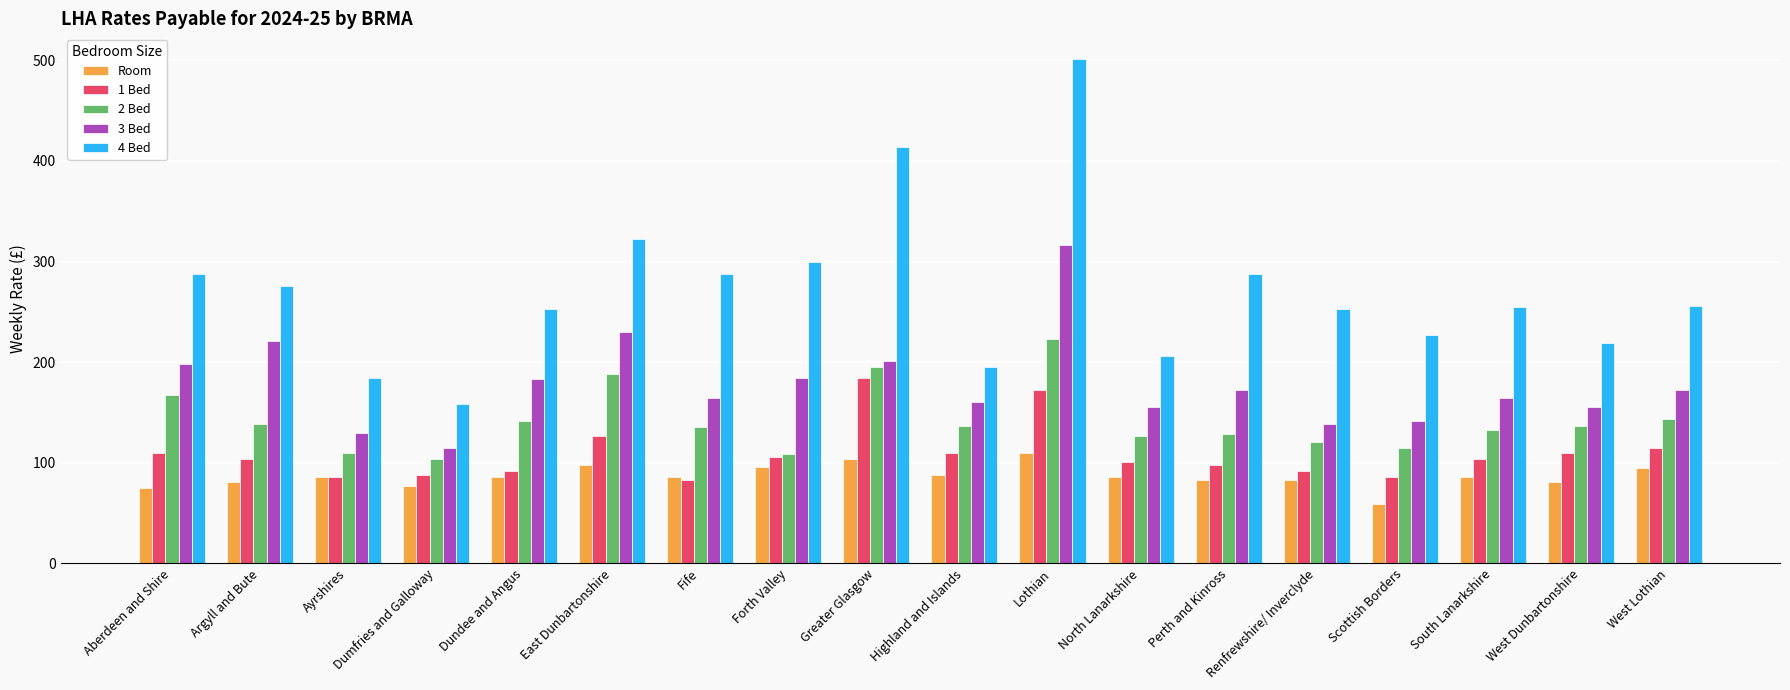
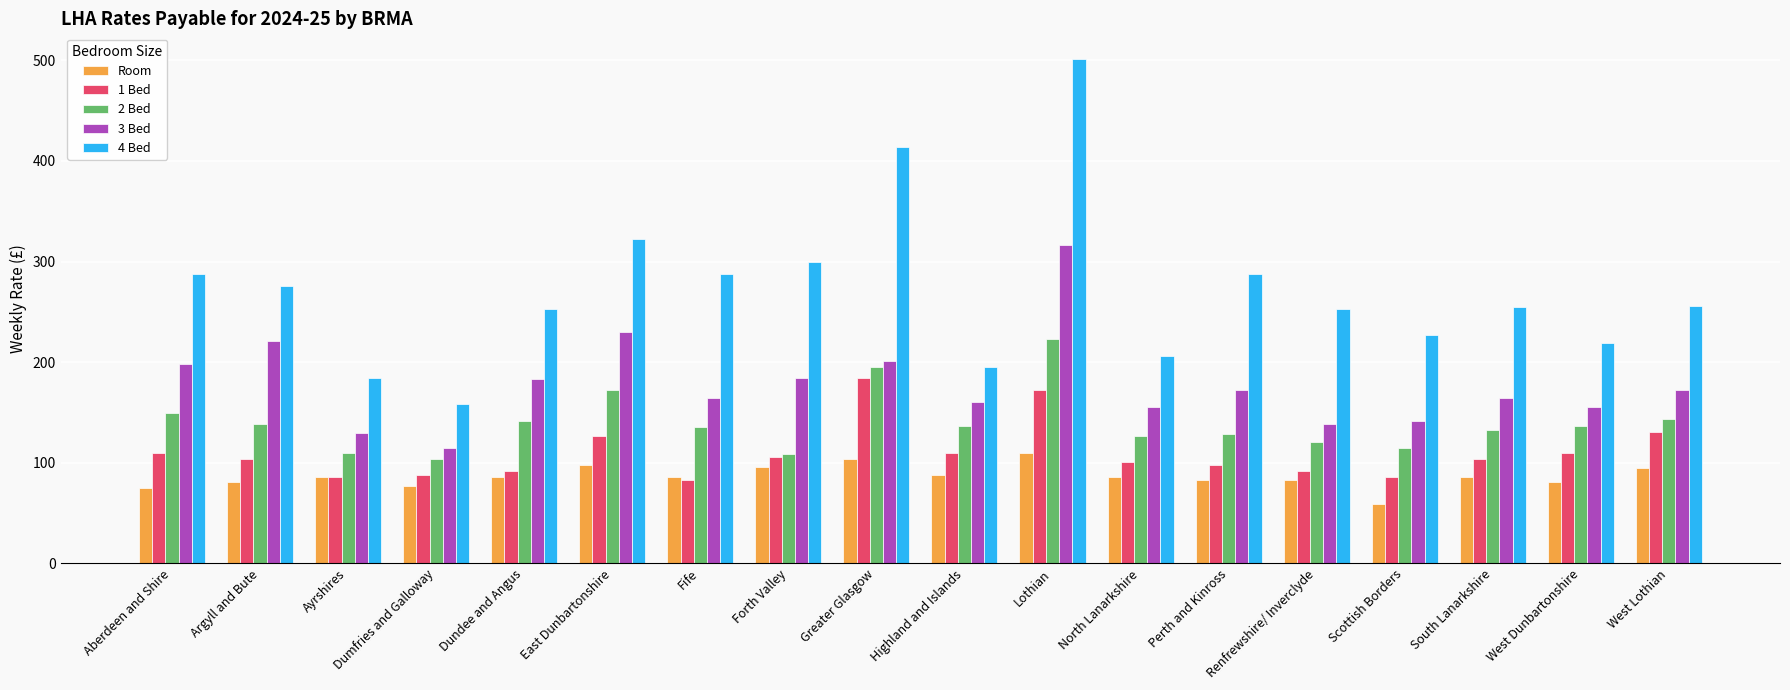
2 Bed, Aberdeen and Shire: 167 -> 150
2 Bed, East Dunbartonshire: 188 -> 173
1 Bed, West Lothian: 115 -> 131
